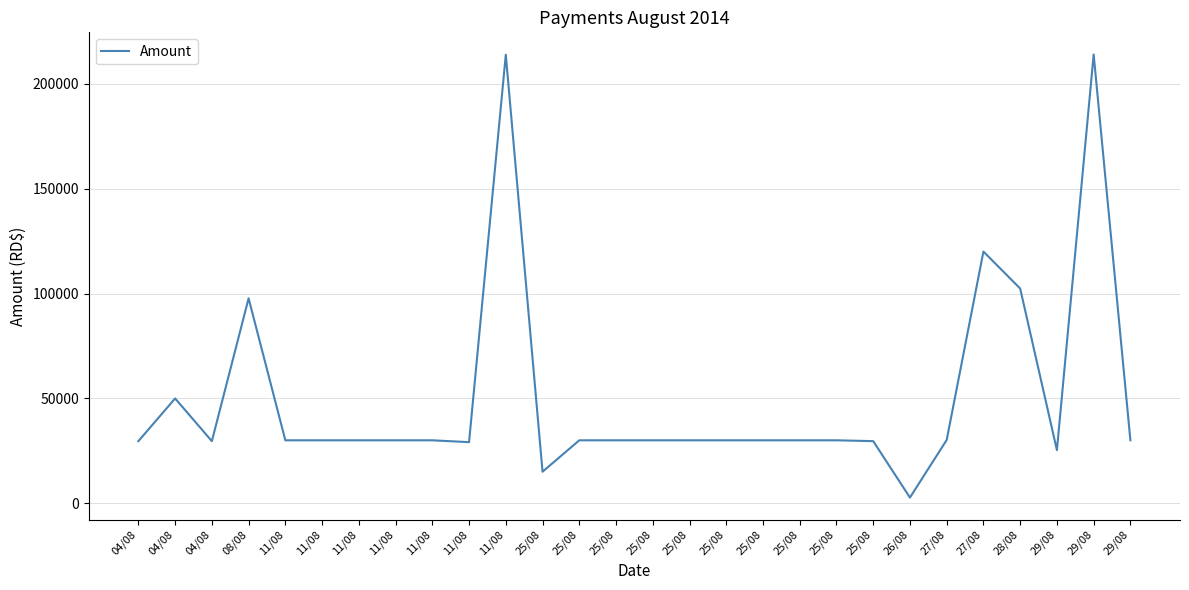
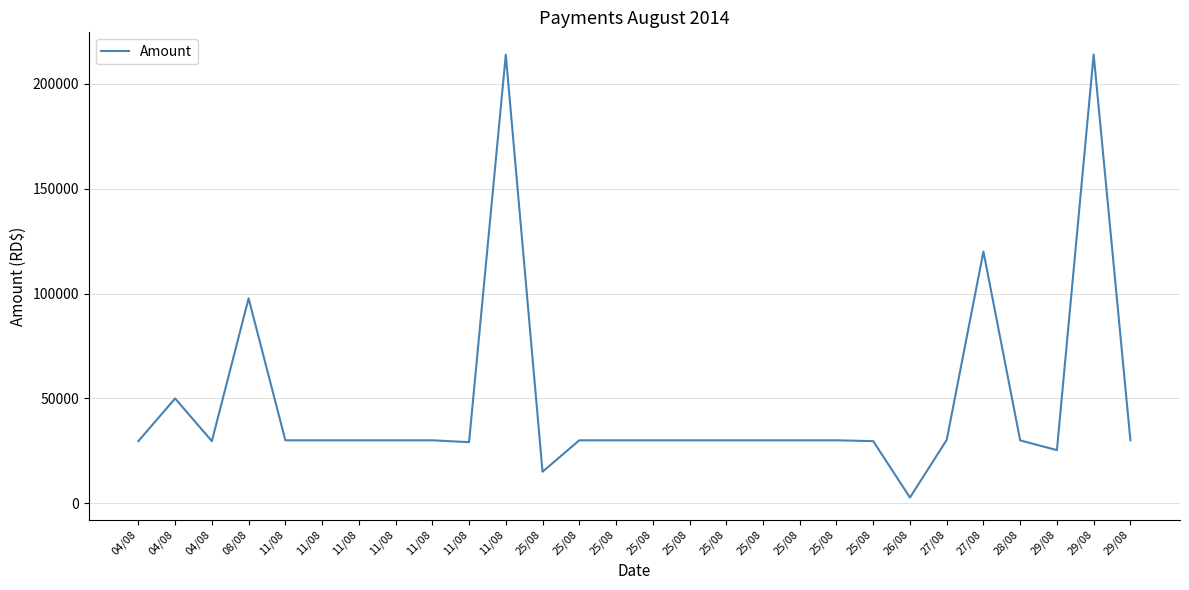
28/08: 102000 -> 30000
